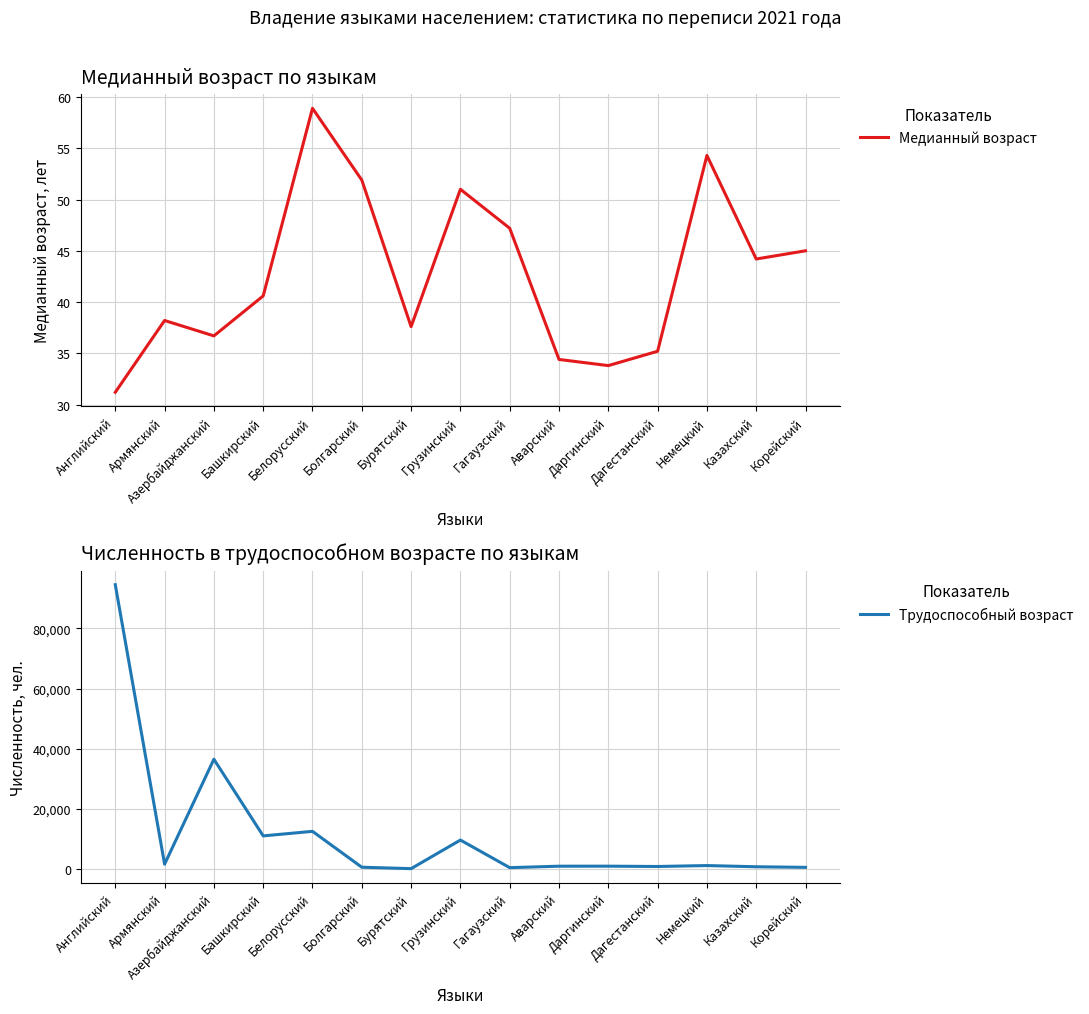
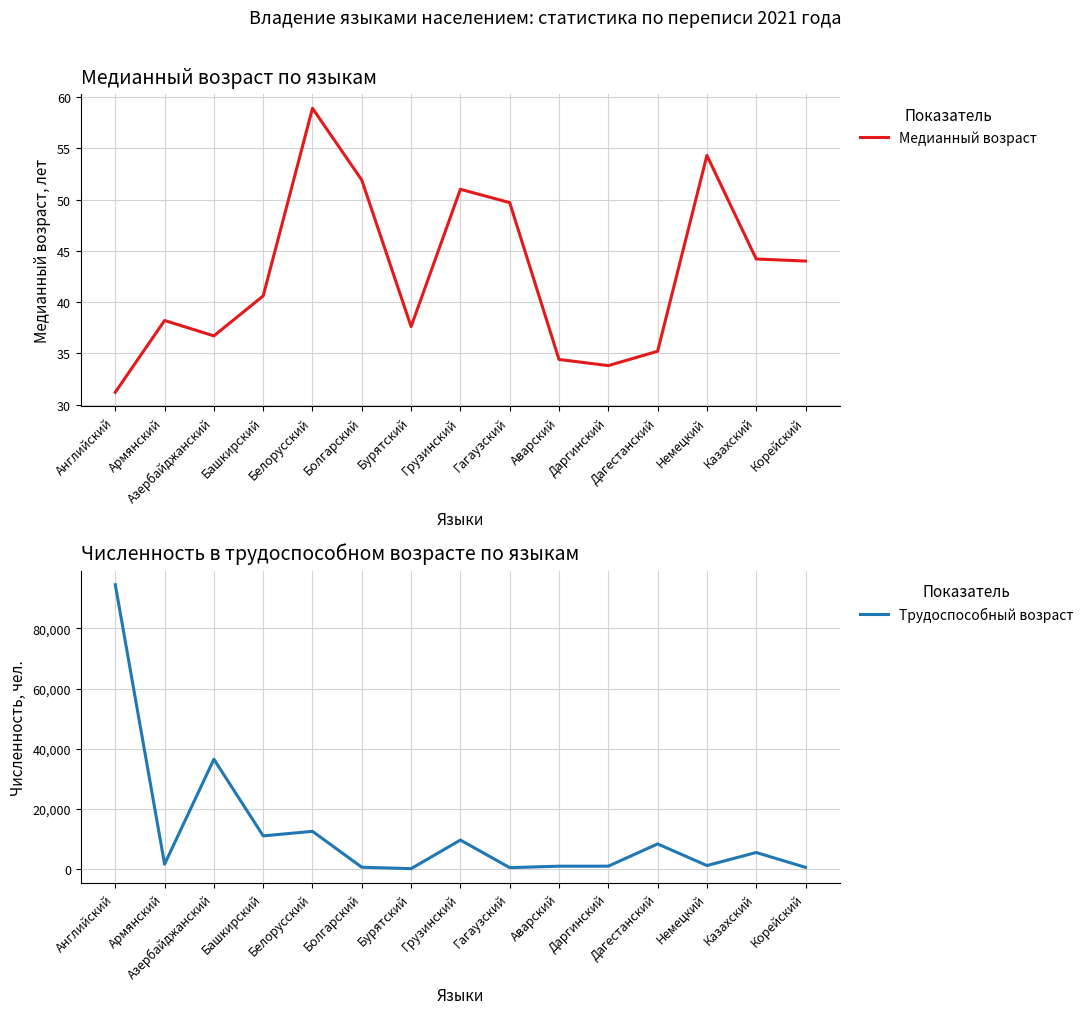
Медианный возраст по языкам, Гагаузский: 47.2 -> 49.7
Медианный возраст по языкам, Корейский: 45 -> 44
Численность в трудоспособном возрасте по языкам, Дагестанский: 1,000 -> 8,000
Численность в трудоспособном возрасте по языкам, Казахский: 1,000 -> 6,000
